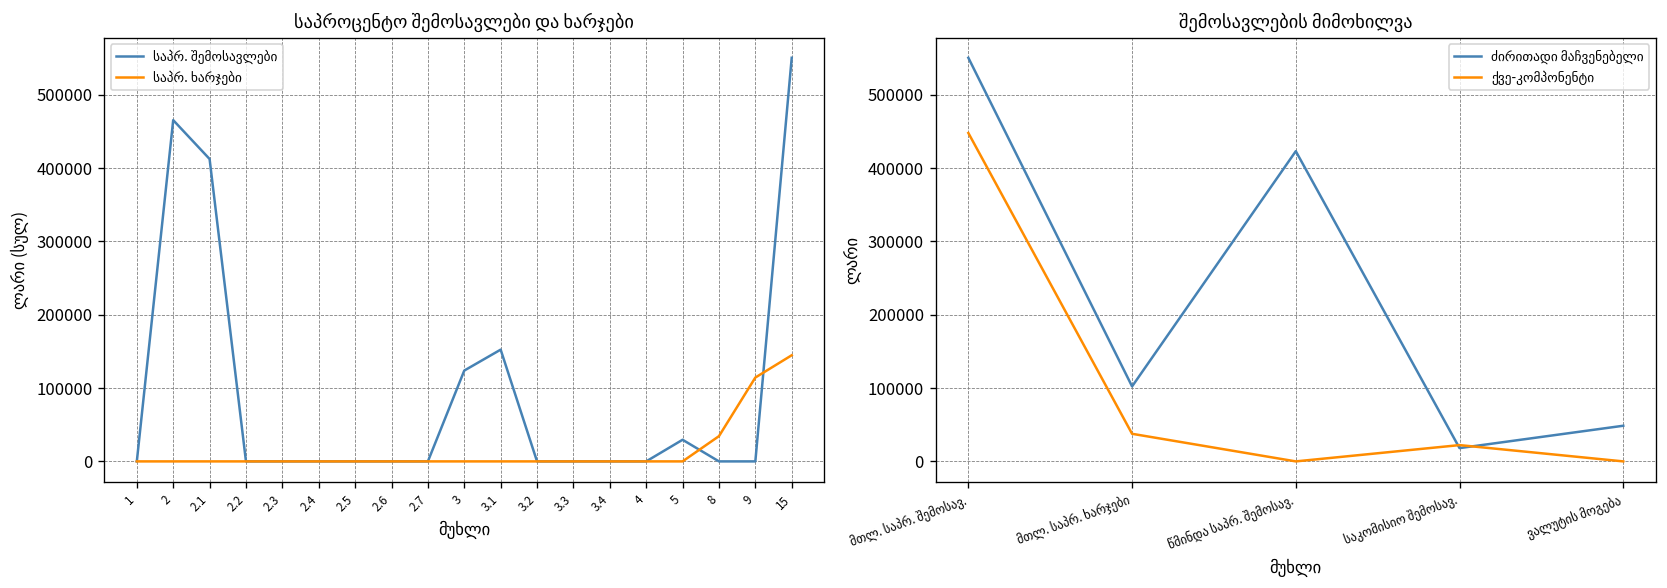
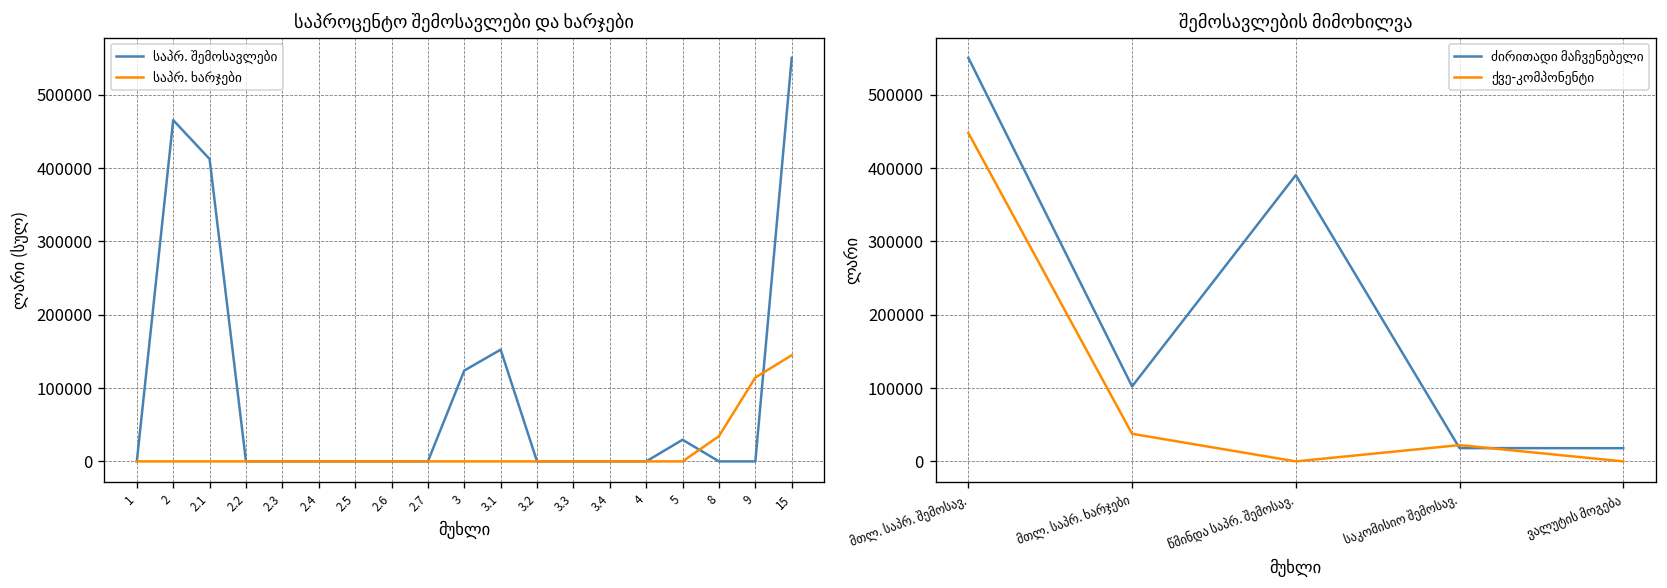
შემოსავლების მიმოხილვა, ძირითადი მაჩვენებელი, წმინდა საპრ. შემოსავ.: 420000 -> 390000
შემოსავლების მიმოხილვა, ძირითადი მაჩვენებელი, ვალუტის მოგება: 50000 -> 20000
